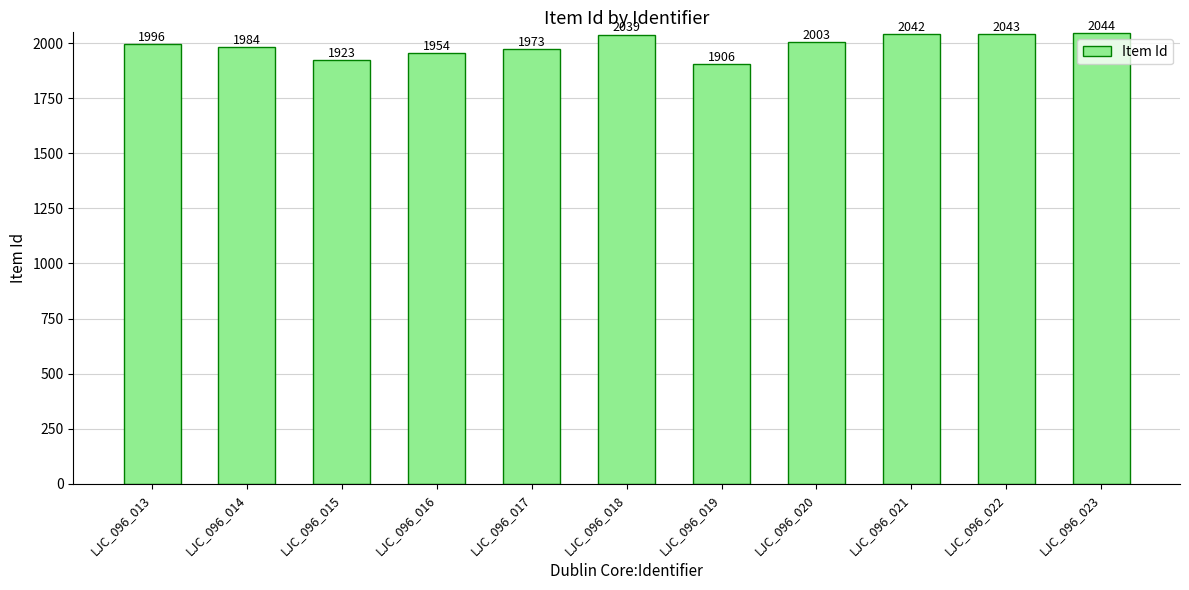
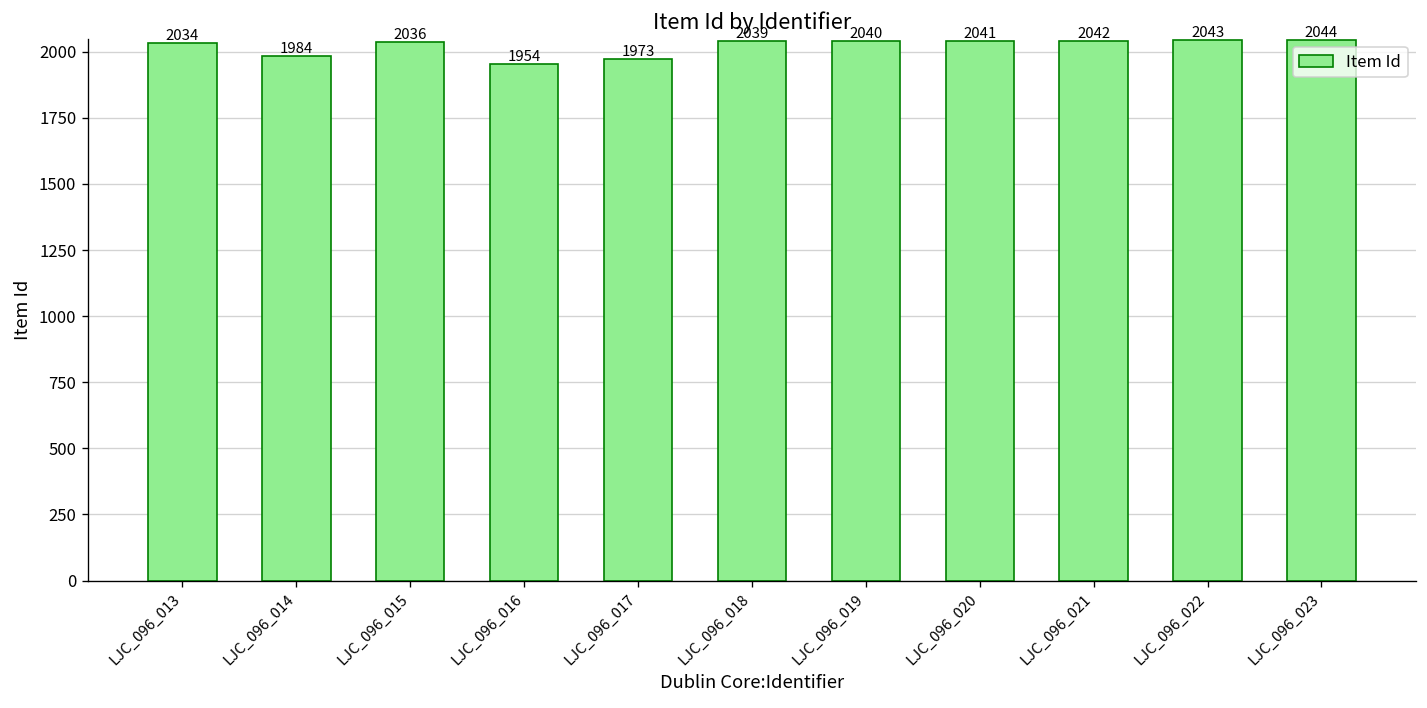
LJC_096_013: 1996 -> 2034
LJC_096_015: 1923 -> 2036
LJC_096_019: 1906 -> 2040
LJC_096_020: 2003 -> 2041
